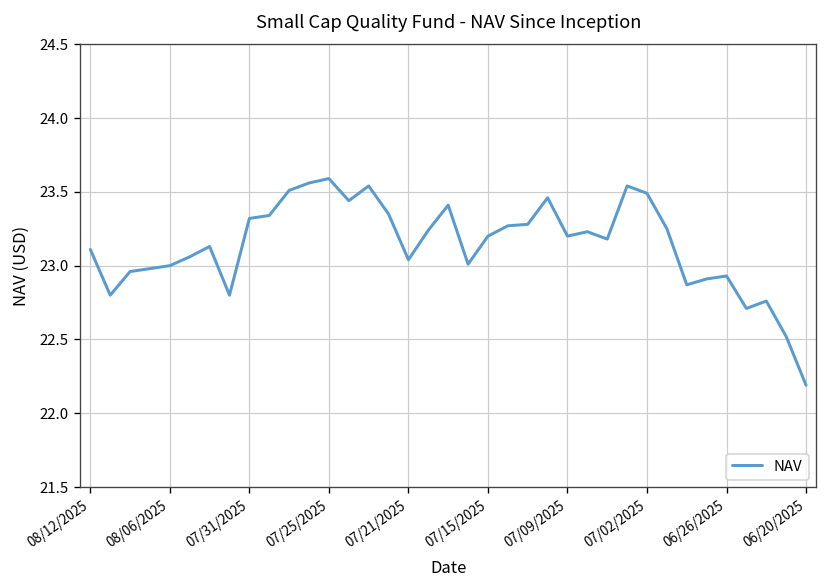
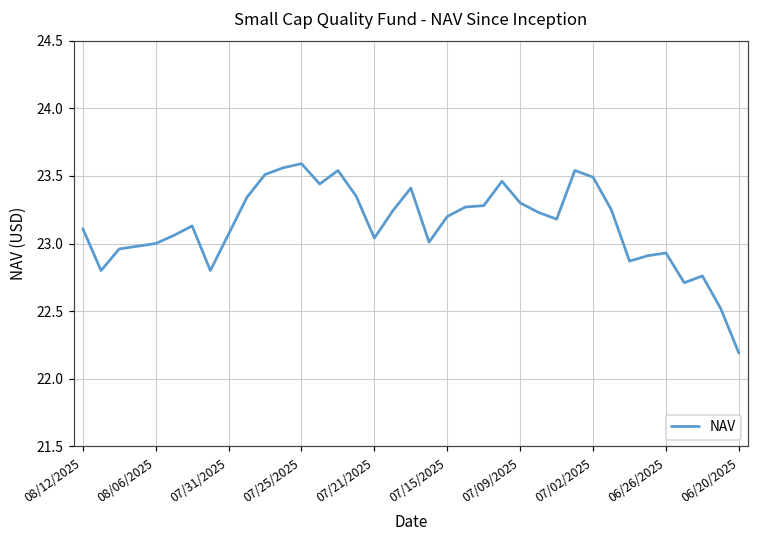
07/31/2025: 23.32 -> 23.07
07/09/2025: 23.2 -> 23.3
